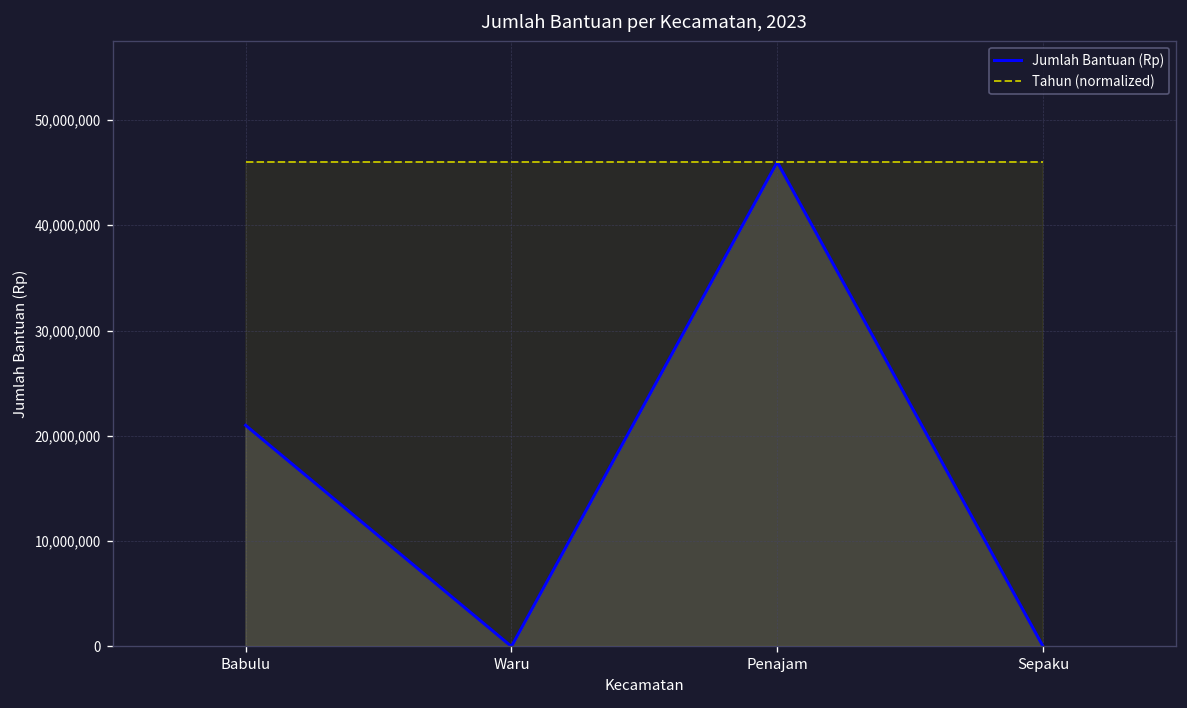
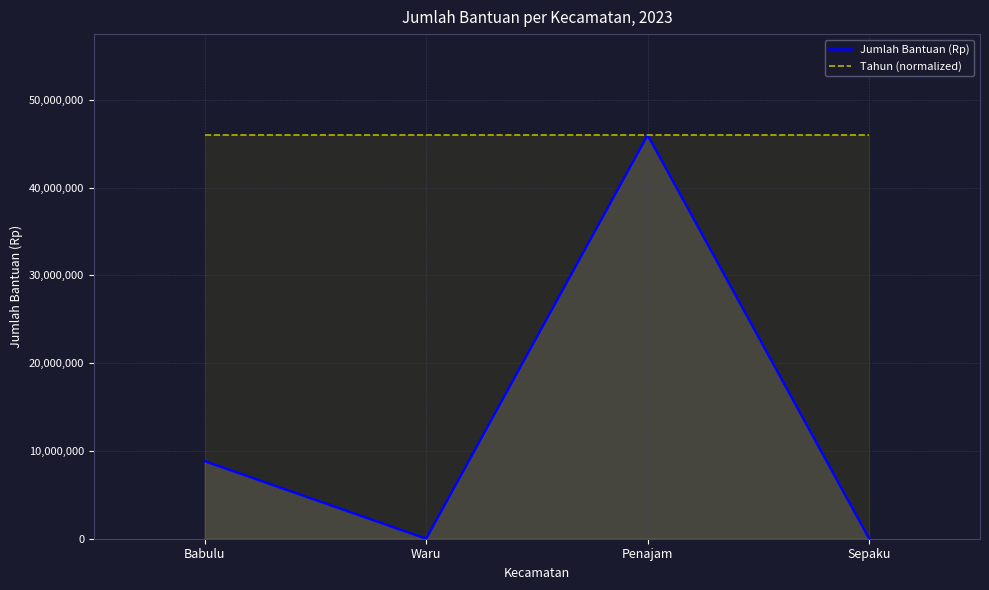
Jumlah Bantuan (Rp), Babulu: 21,000,000 -> 9,000,000
